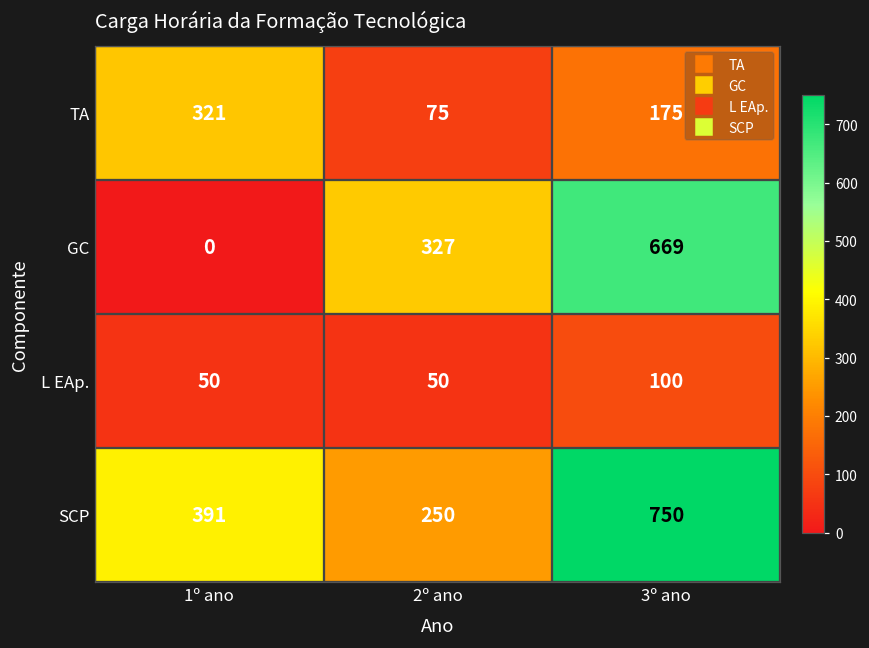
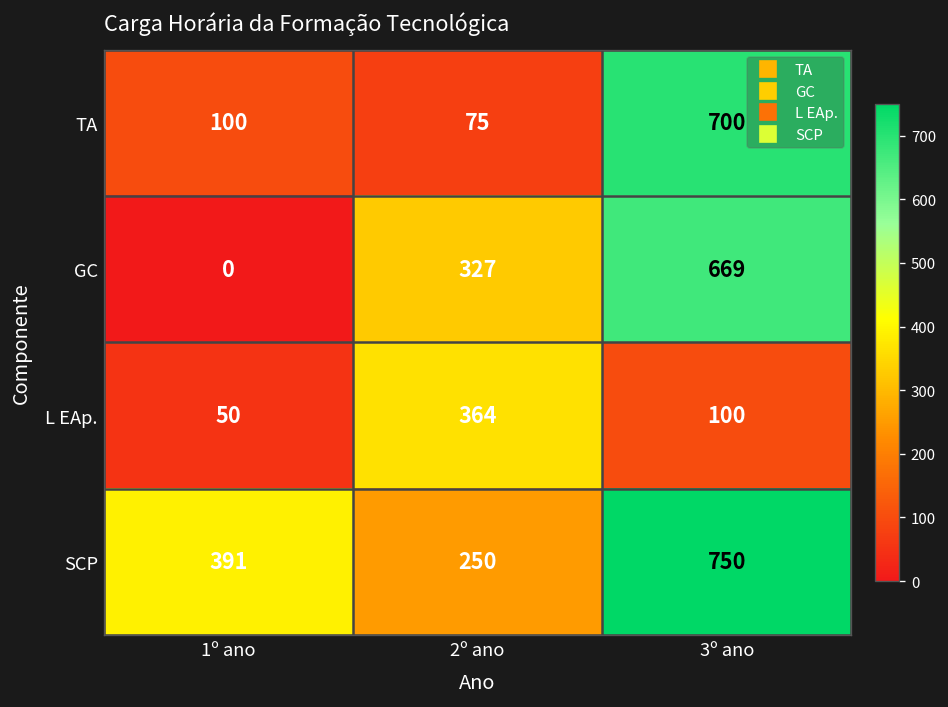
TA, 1º ano: 321 -> 100
TA, 3º ano: 175 -> 700
L EAp., 2º ano: 50 -> 364
